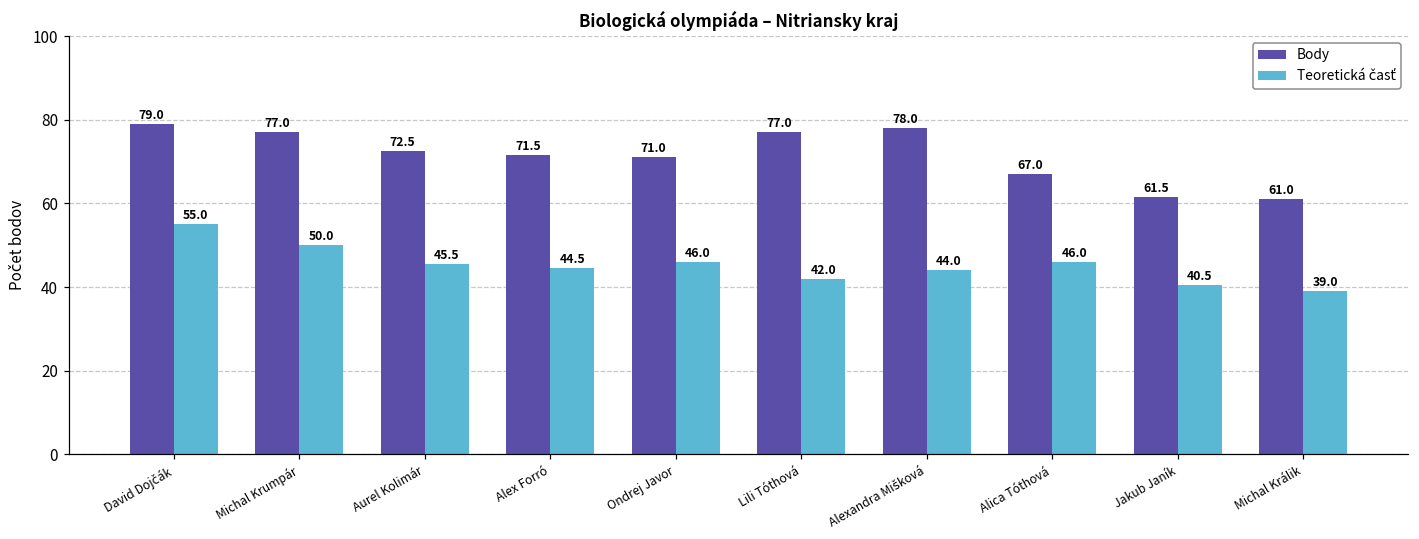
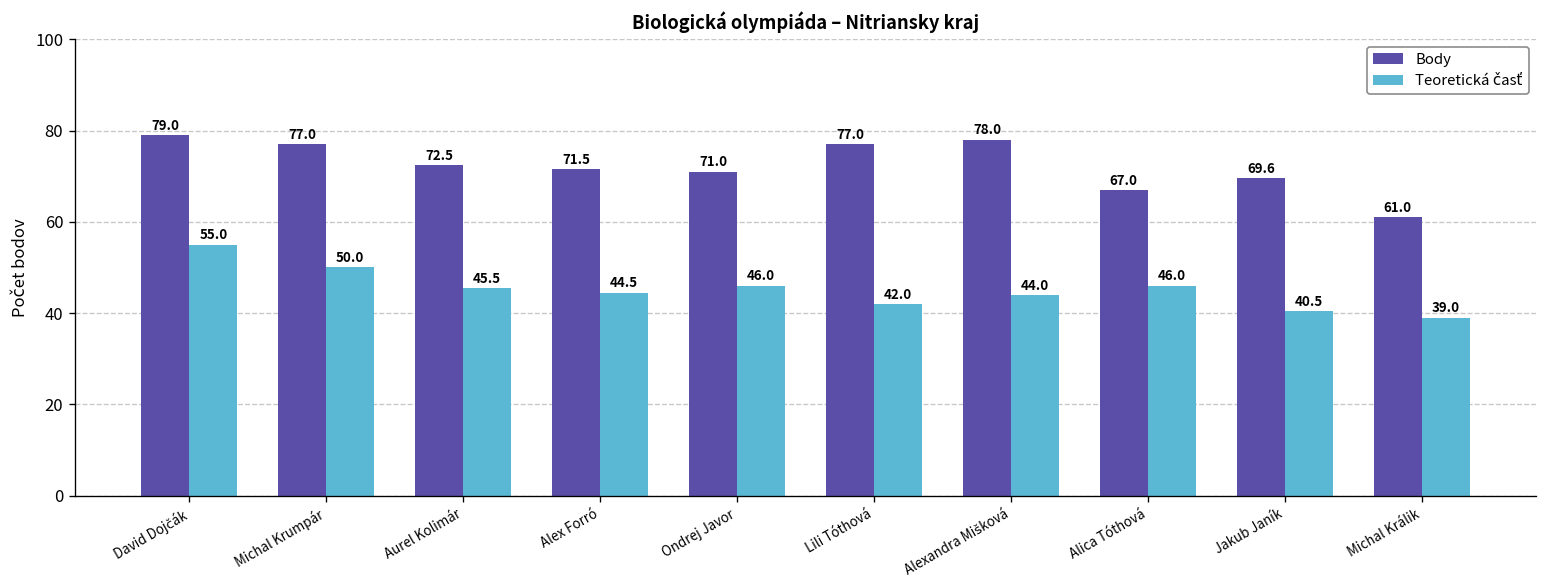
Body, Jakub Janík: 61.5 -> 69.6
